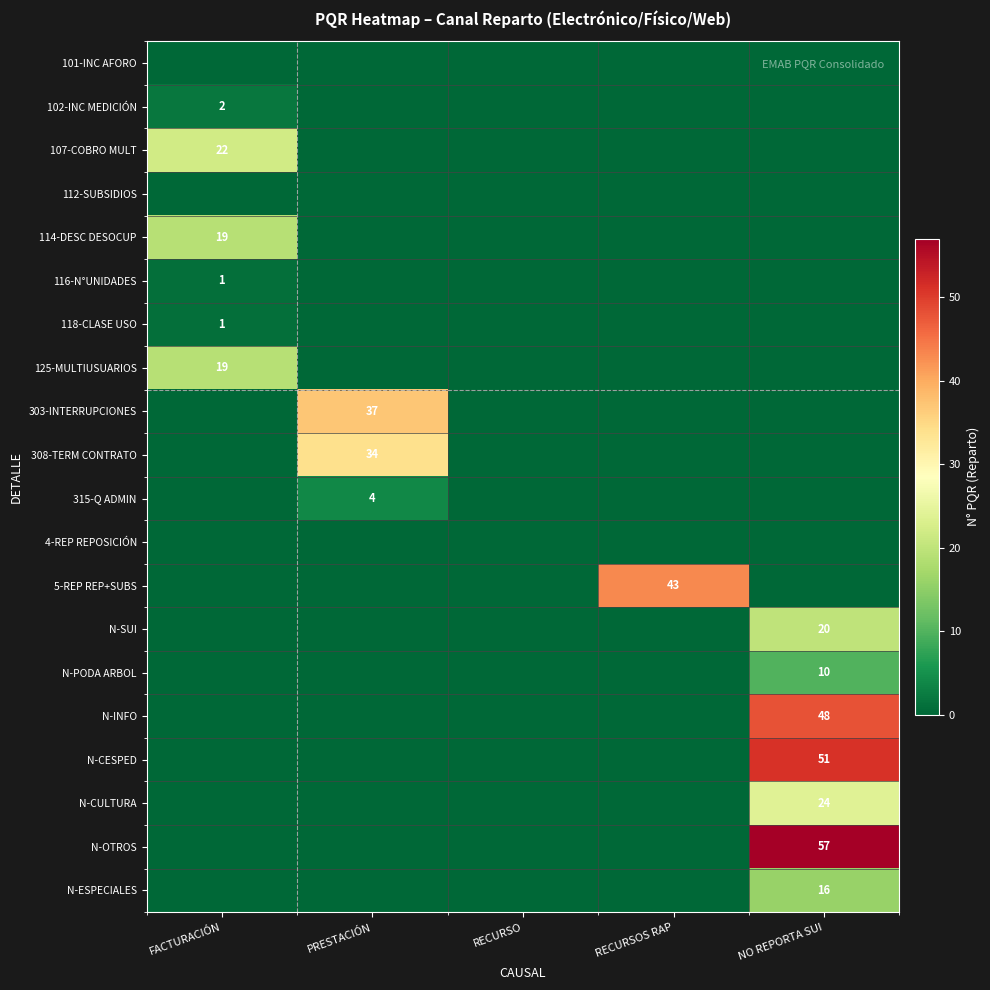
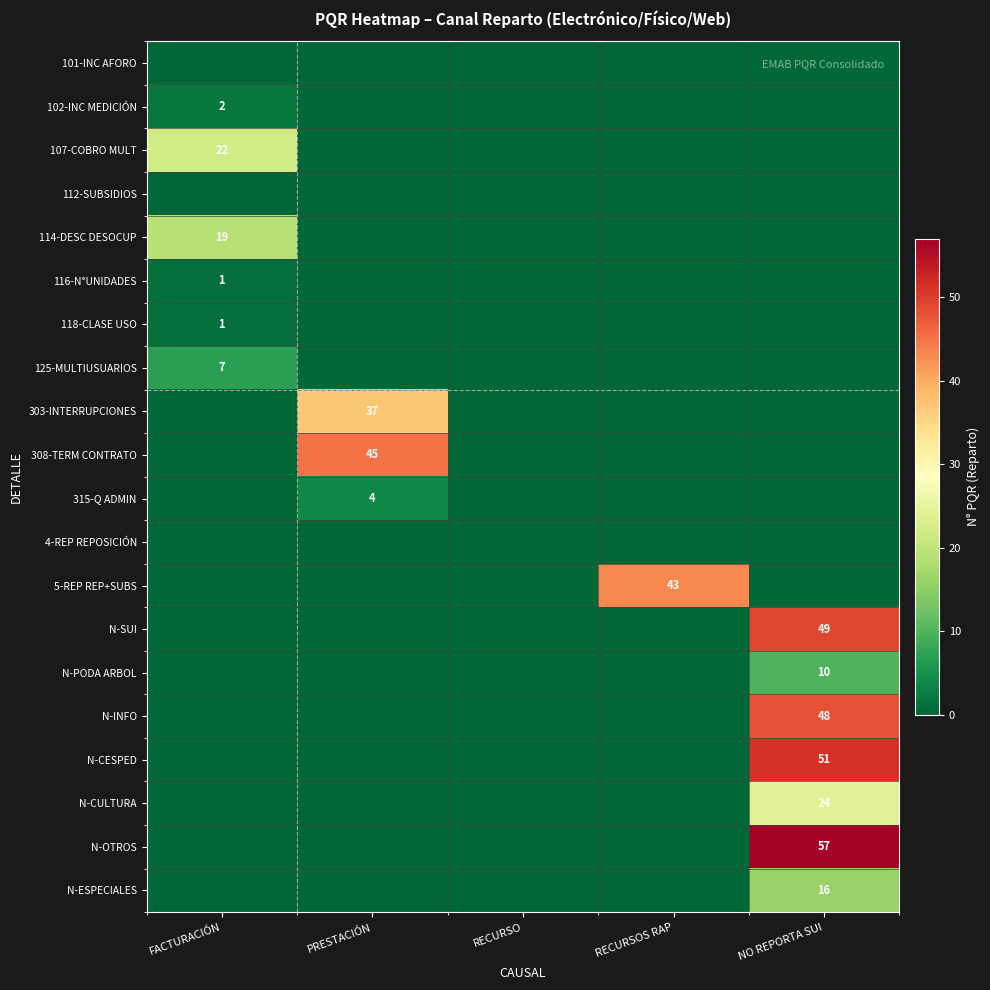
125-MULTIUSUARIOS, FACTURACIÓN: 19 -> 7
308-TERM CONTRATO, PRESTACIÓN: 34 -> 45
N-SUI, NO REPORTA SUI: 20 -> 49
